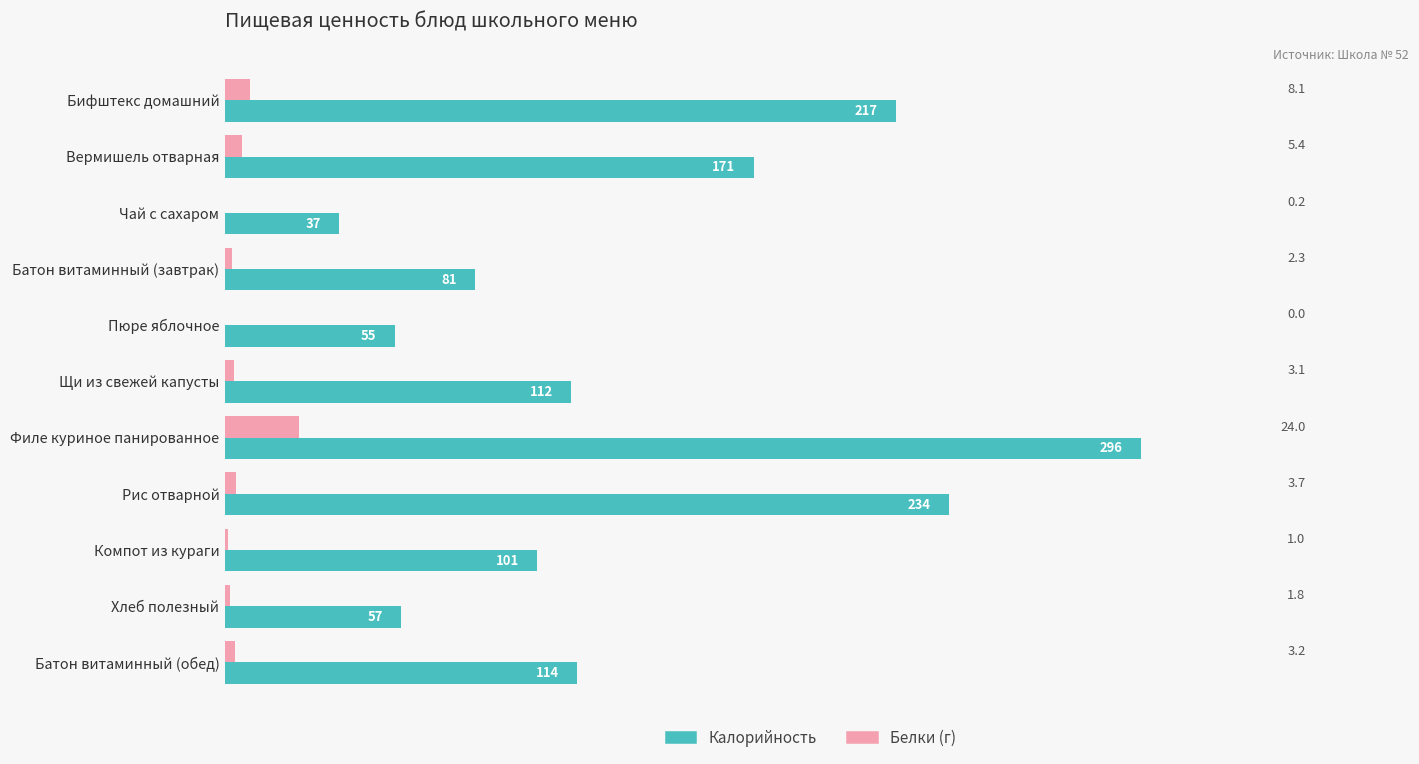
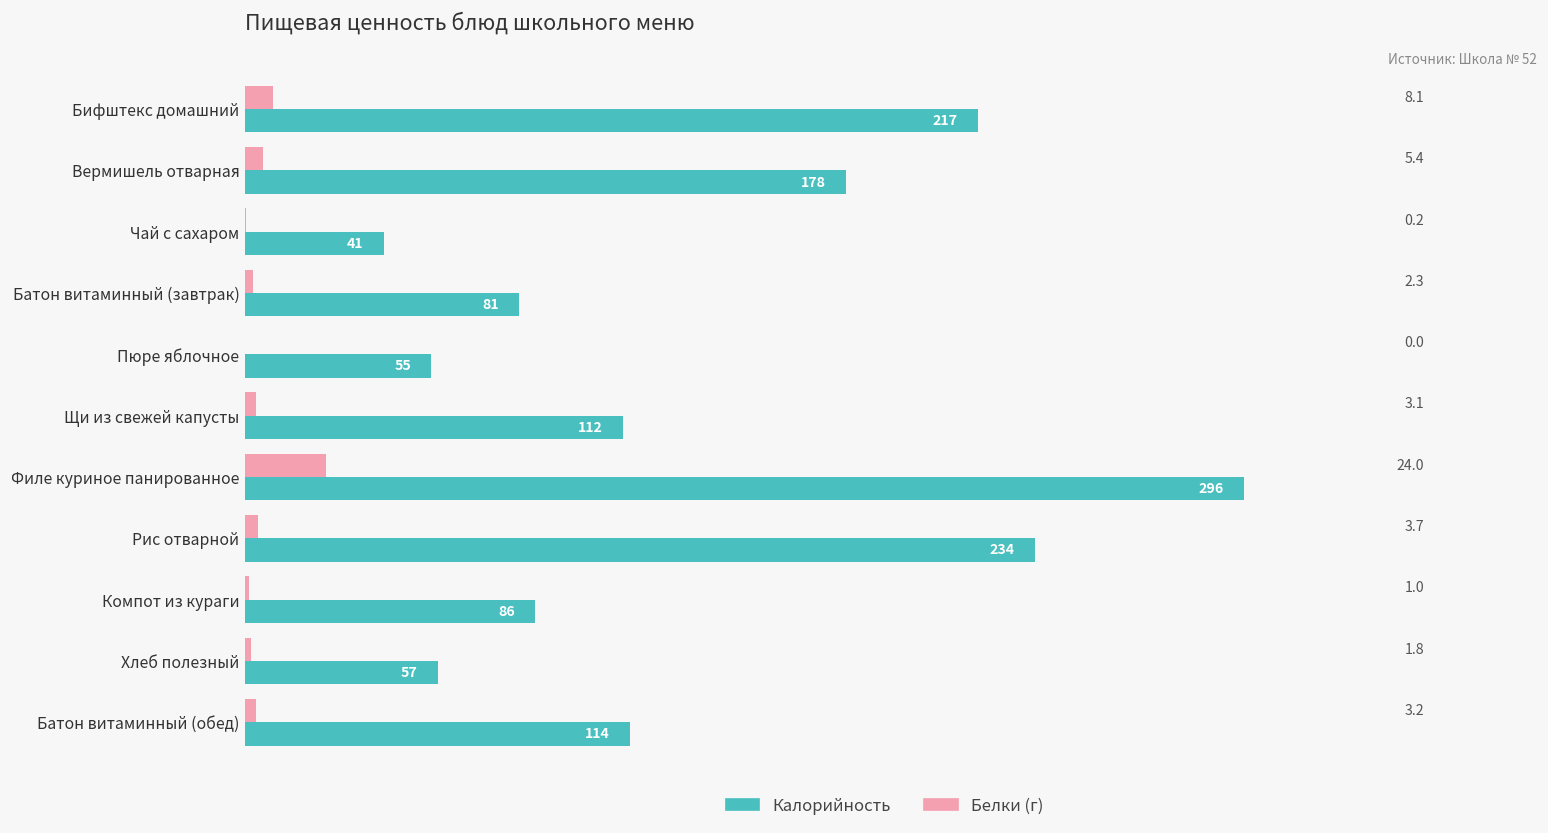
Калорийность, Вермишель отварная: 171 -> 178
Калорийность, Чай с сахаром: 37 -> 41
Калорийность, Компот из кураги: 101 -> 86
